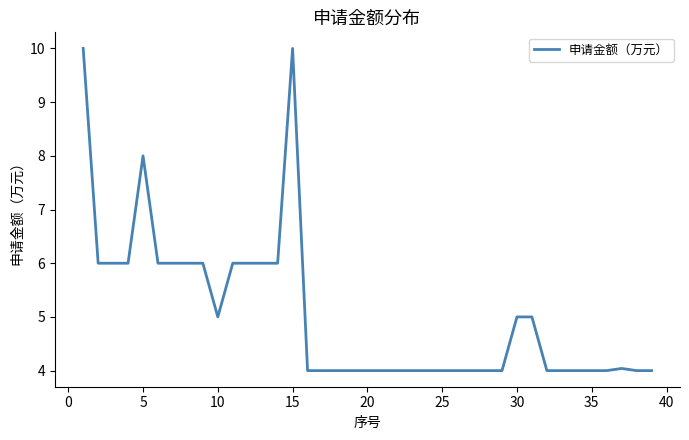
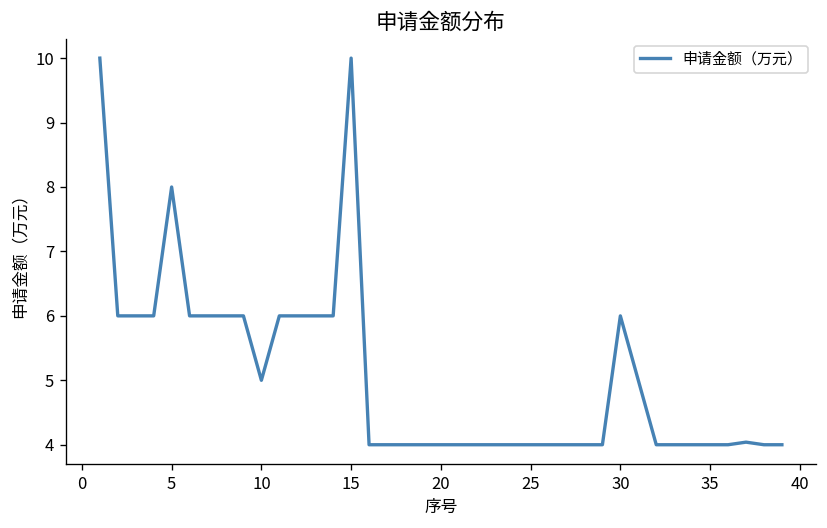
30: 5 -> 6
